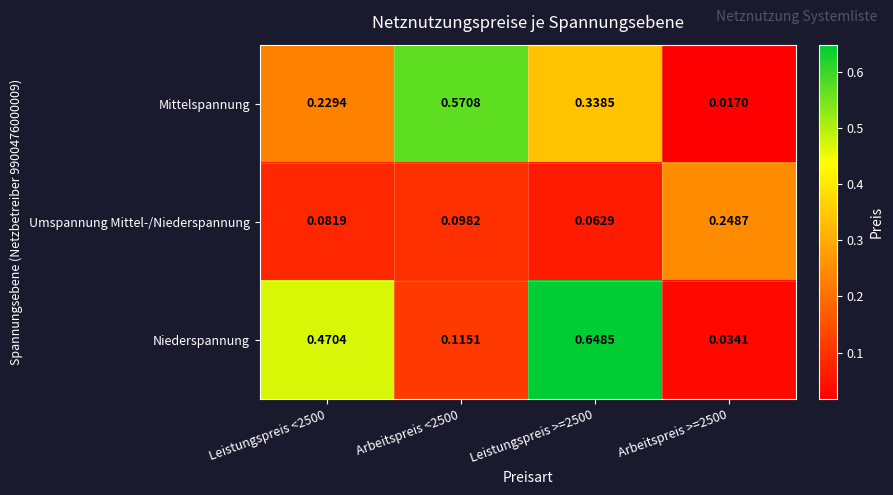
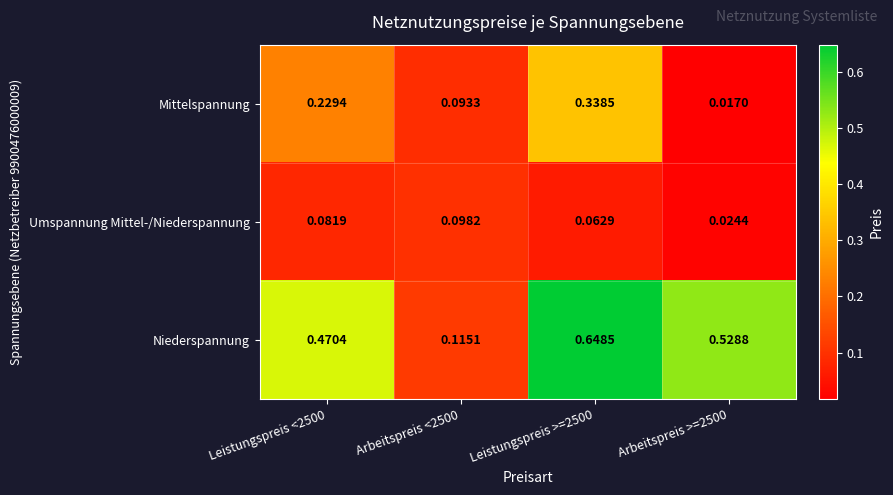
Mittelspannung, Arbeitspreis <2500: 0.5708 -> 0.0933
Umspannung Mittel-/Niederspannung, Arbeitspreis >=2500: 0.2487 -> 0.0244
Niederspannung, Arbeitspreis >=2500: 0.0341 -> 0.5288
